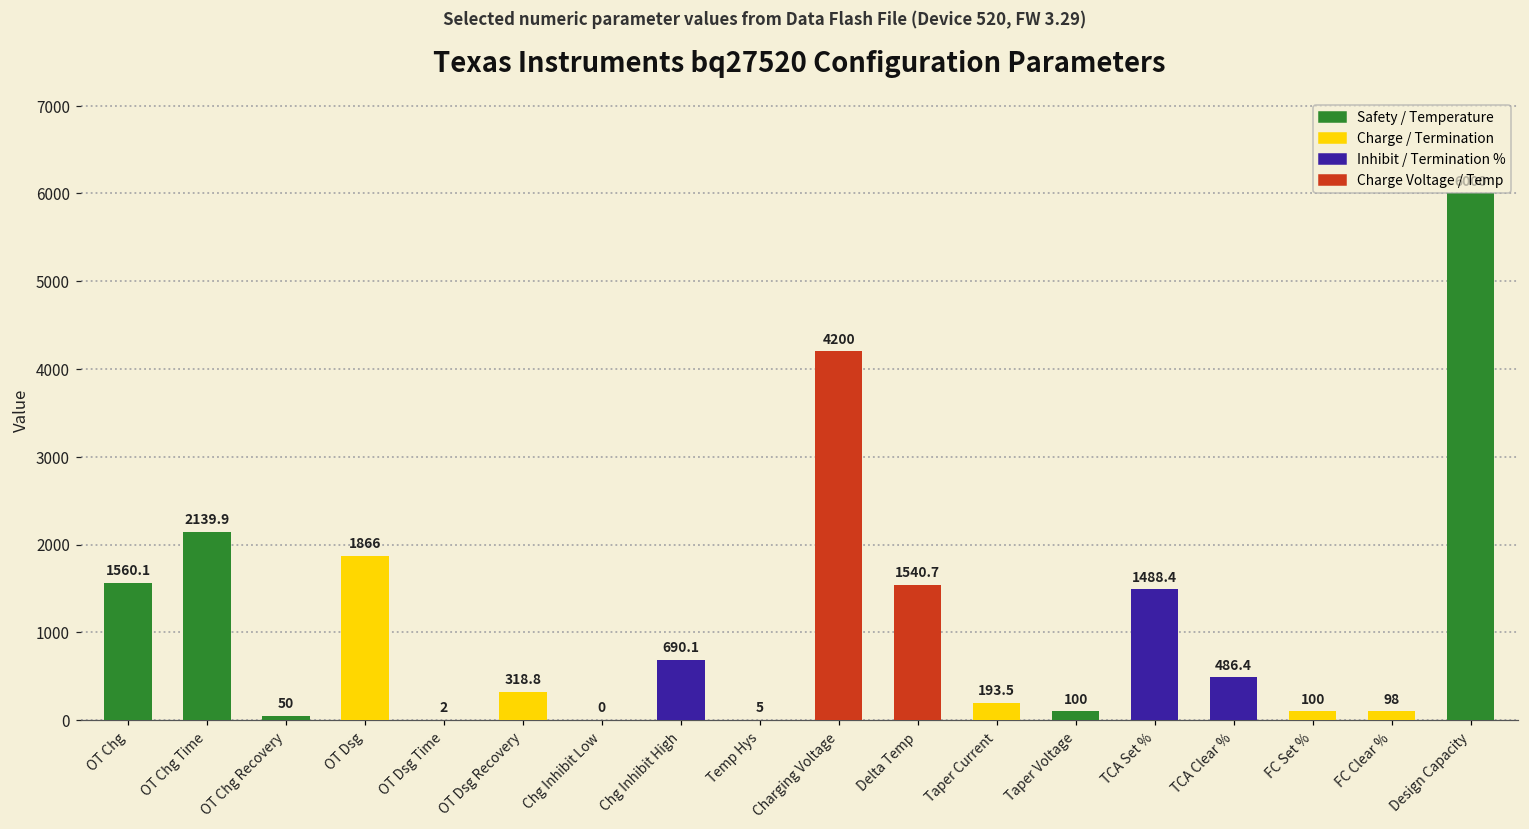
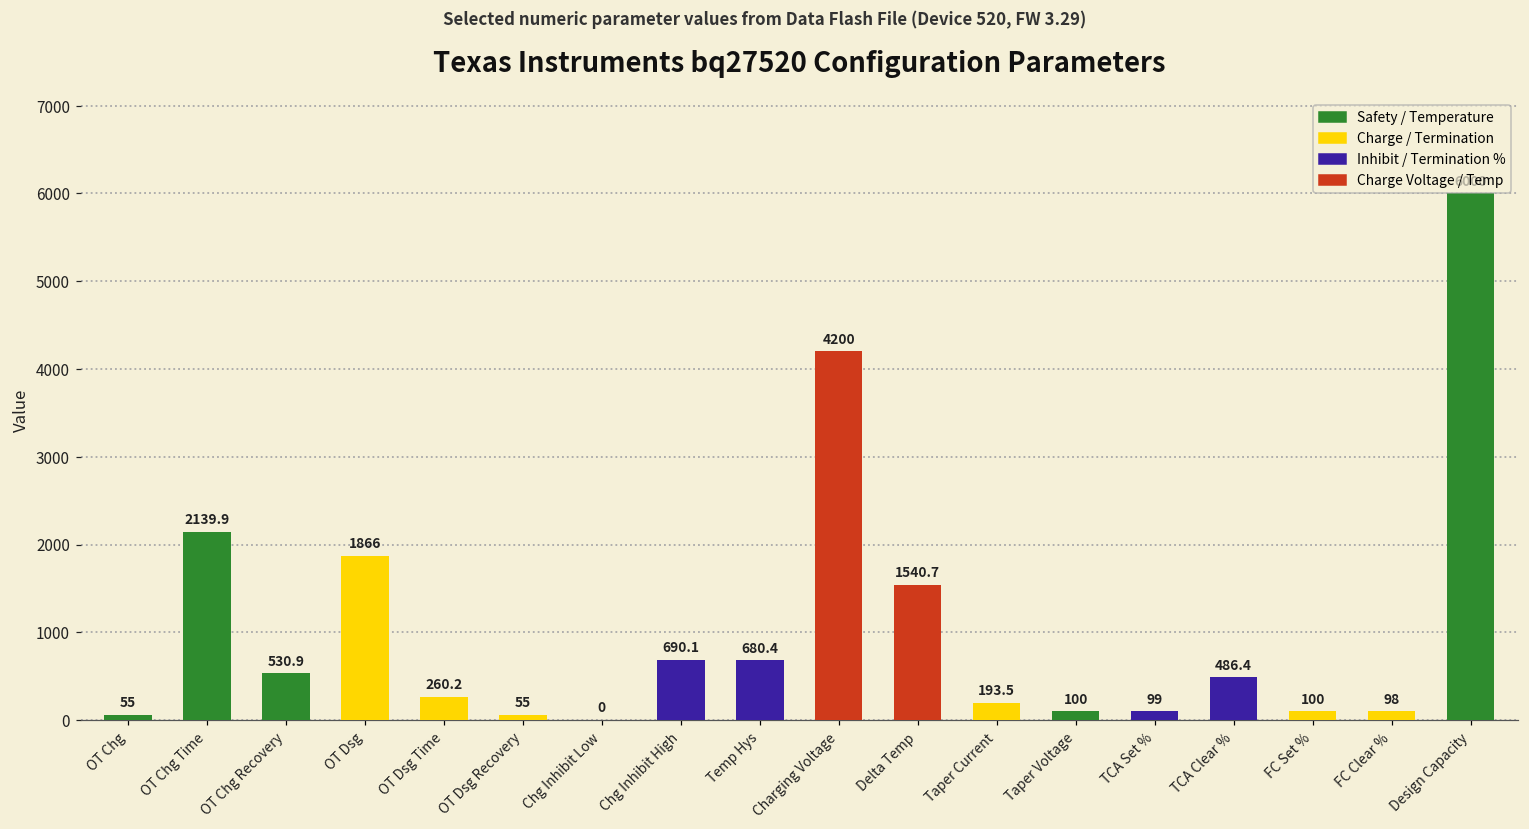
OT Chg: 1560.1 -> 55
OT Chg Recovery: 50 -> 530.9
OT Dsg Time: 2 -> 260.2
OT Dsg Recovery: 318.8 -> 55
Temp Hys: 5 -> 680.4
TCA Set %: 1488.4 -> 99
